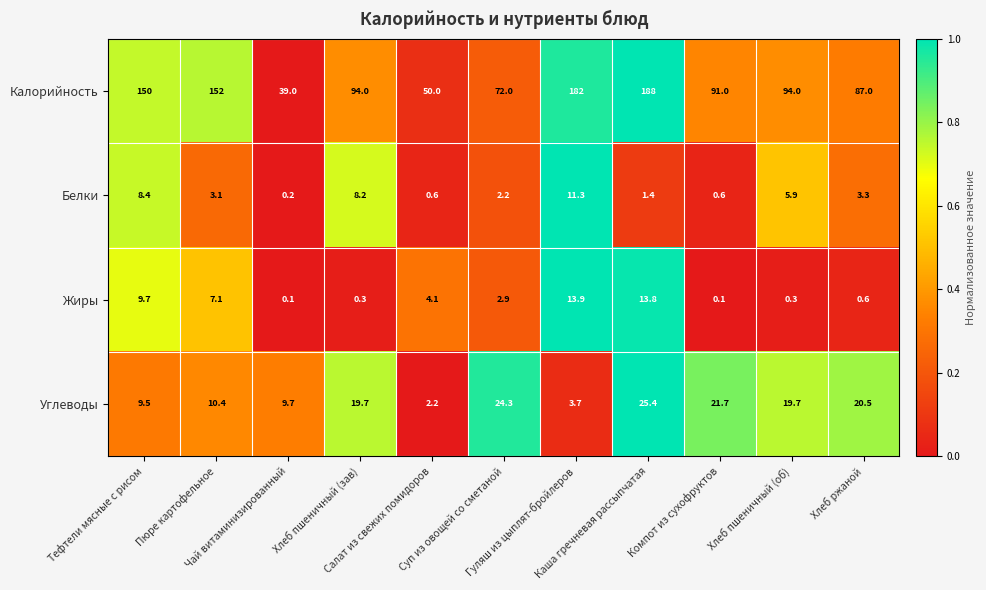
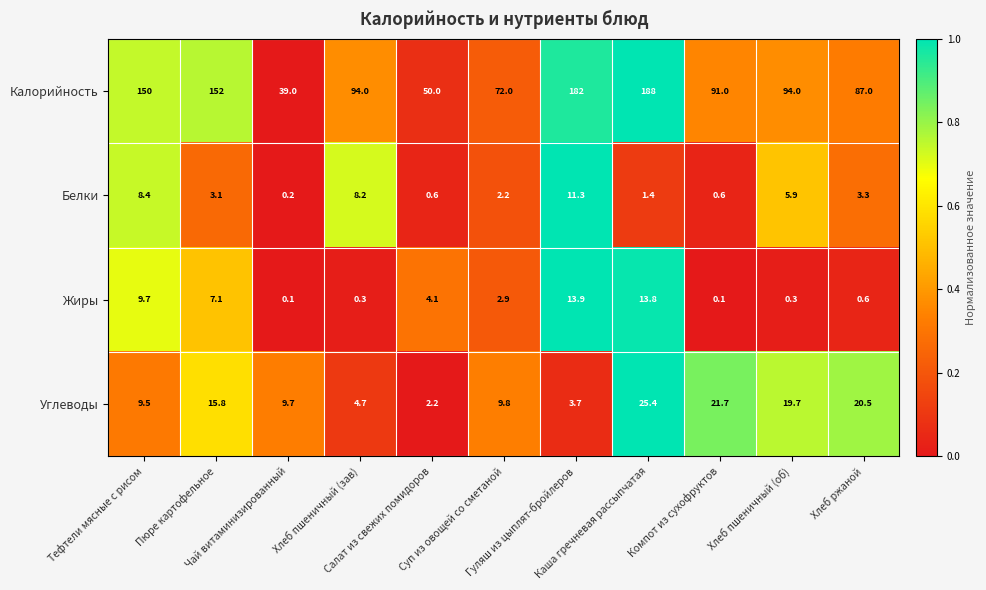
Углеводы, Пюре картофельное: 10.4 -> 15.8
Углеводы, Хлеб пшеничный (зав): 19.7 -> 4.7
Углеводы, Суп из овощей со сметаной: 24.3 -> 9.8
